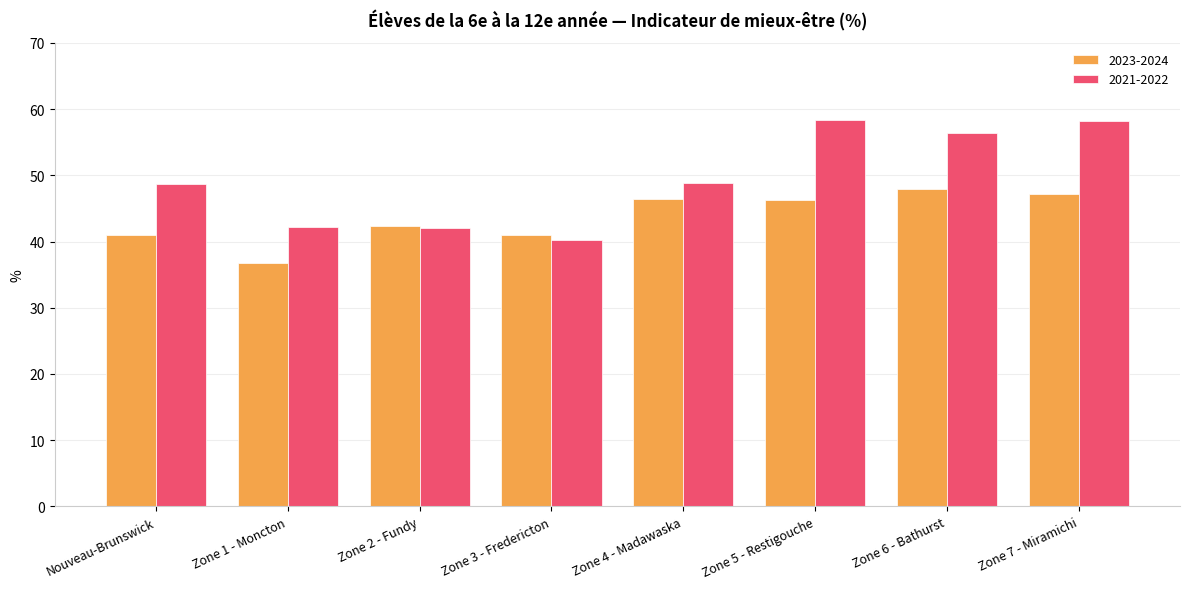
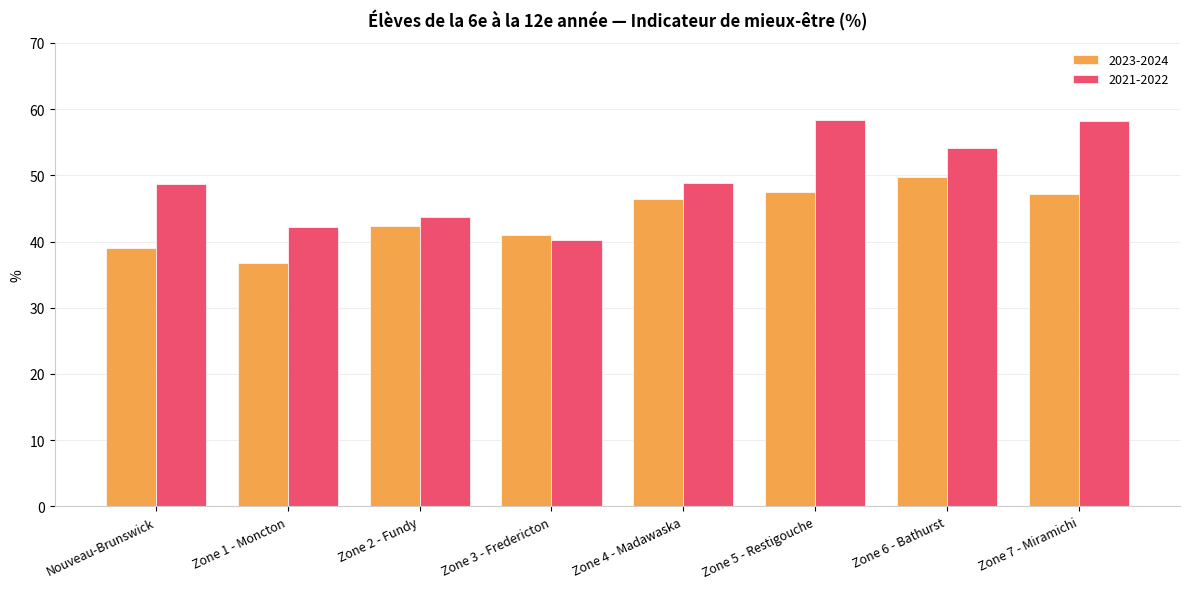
2023-2024, Nouveau-Brunswick: 41 -> 39
2021-2022, Zone 2 - Fundy: 42 -> 44
2023-2024, Zone 5 - Restigouche: 46 -> 47
2023-2024, Zone 6 - Bathurst: 48 -> 50
2021-2022, Zone 6 - Bathurst: 56 -> 54
